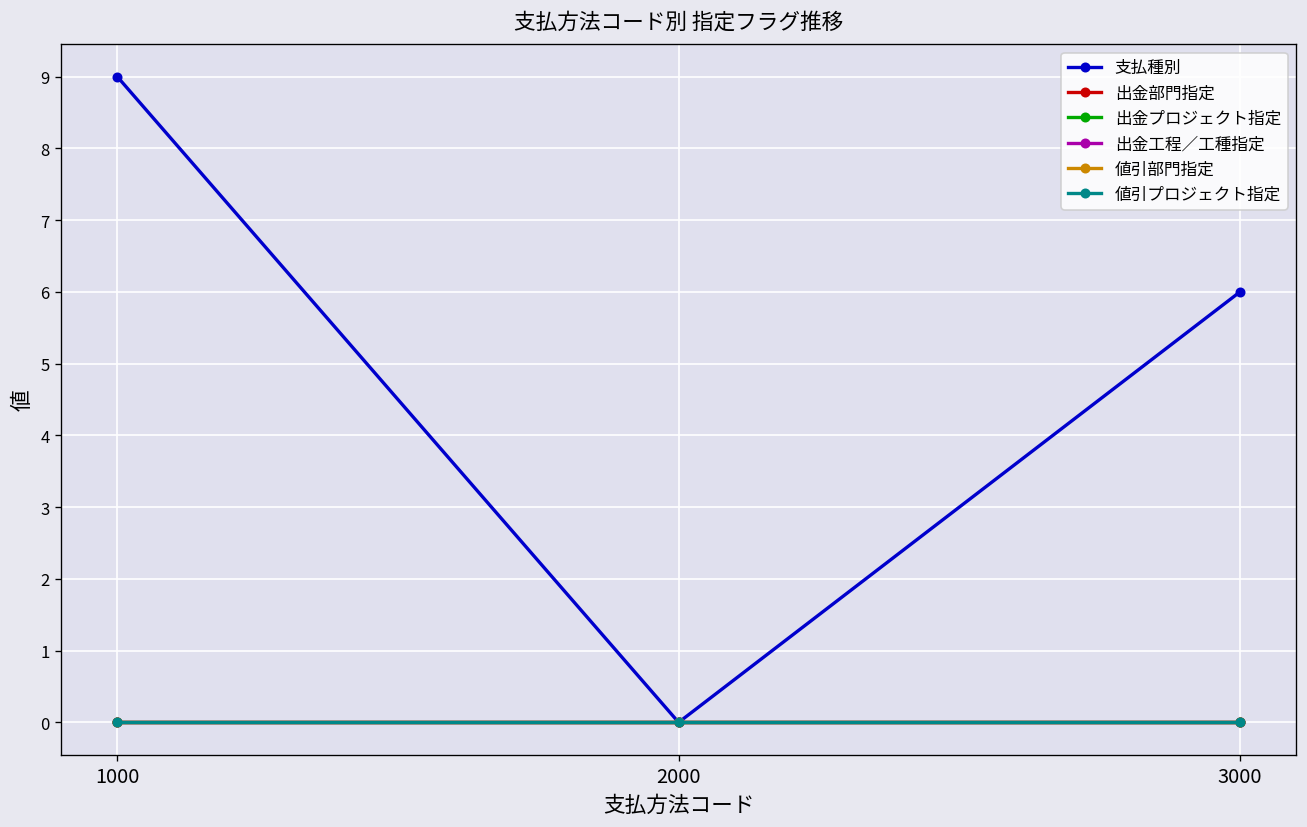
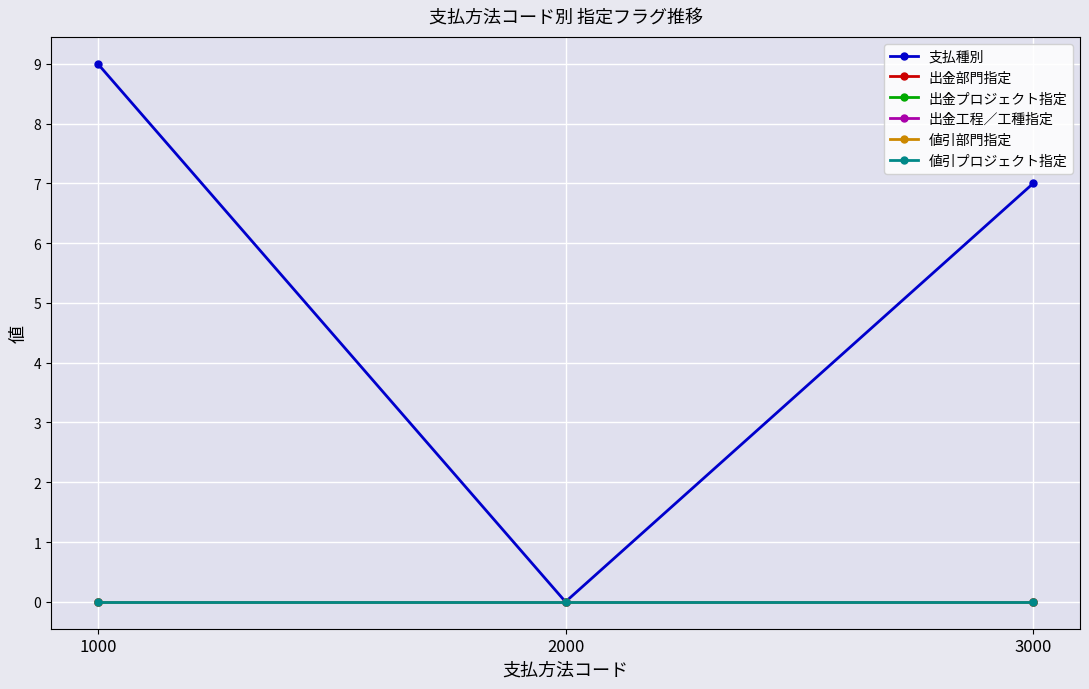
支払種別, 3000: 6 -> 7
